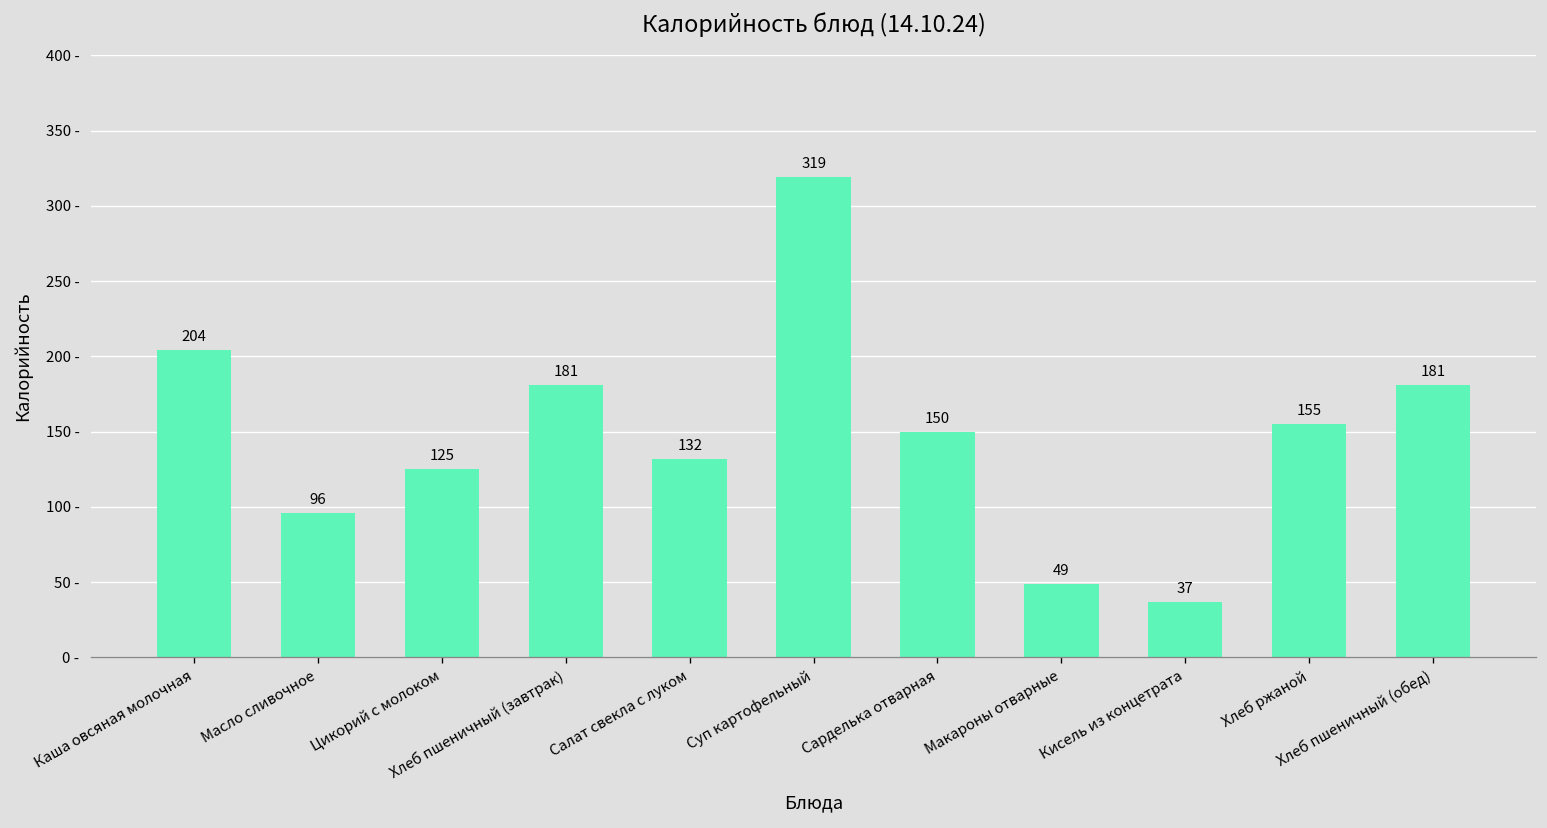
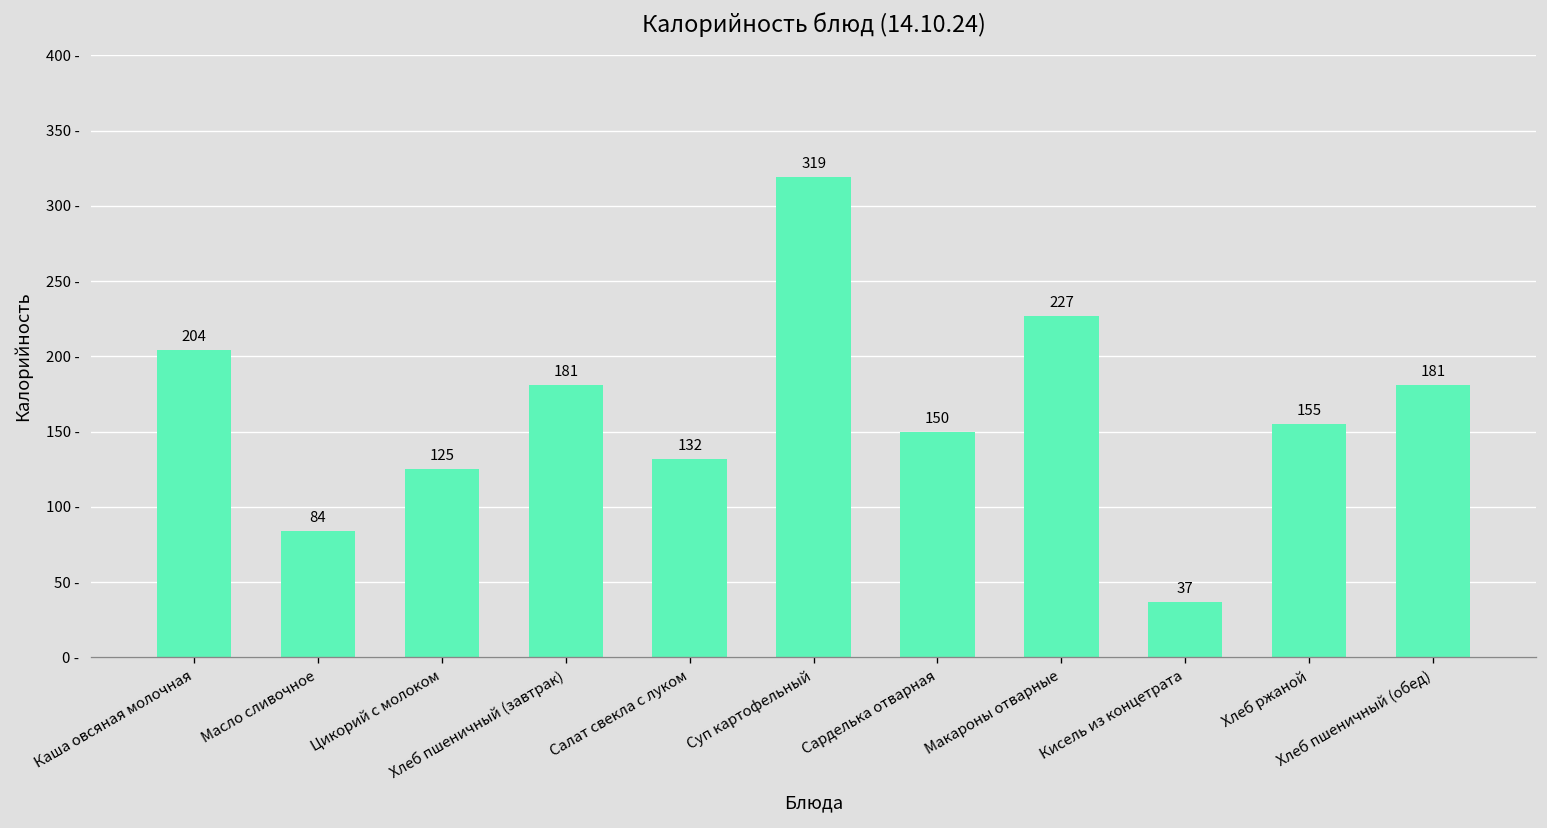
Масло сливочное: 96 -> 84
Макароны отварные: 49 -> 227
